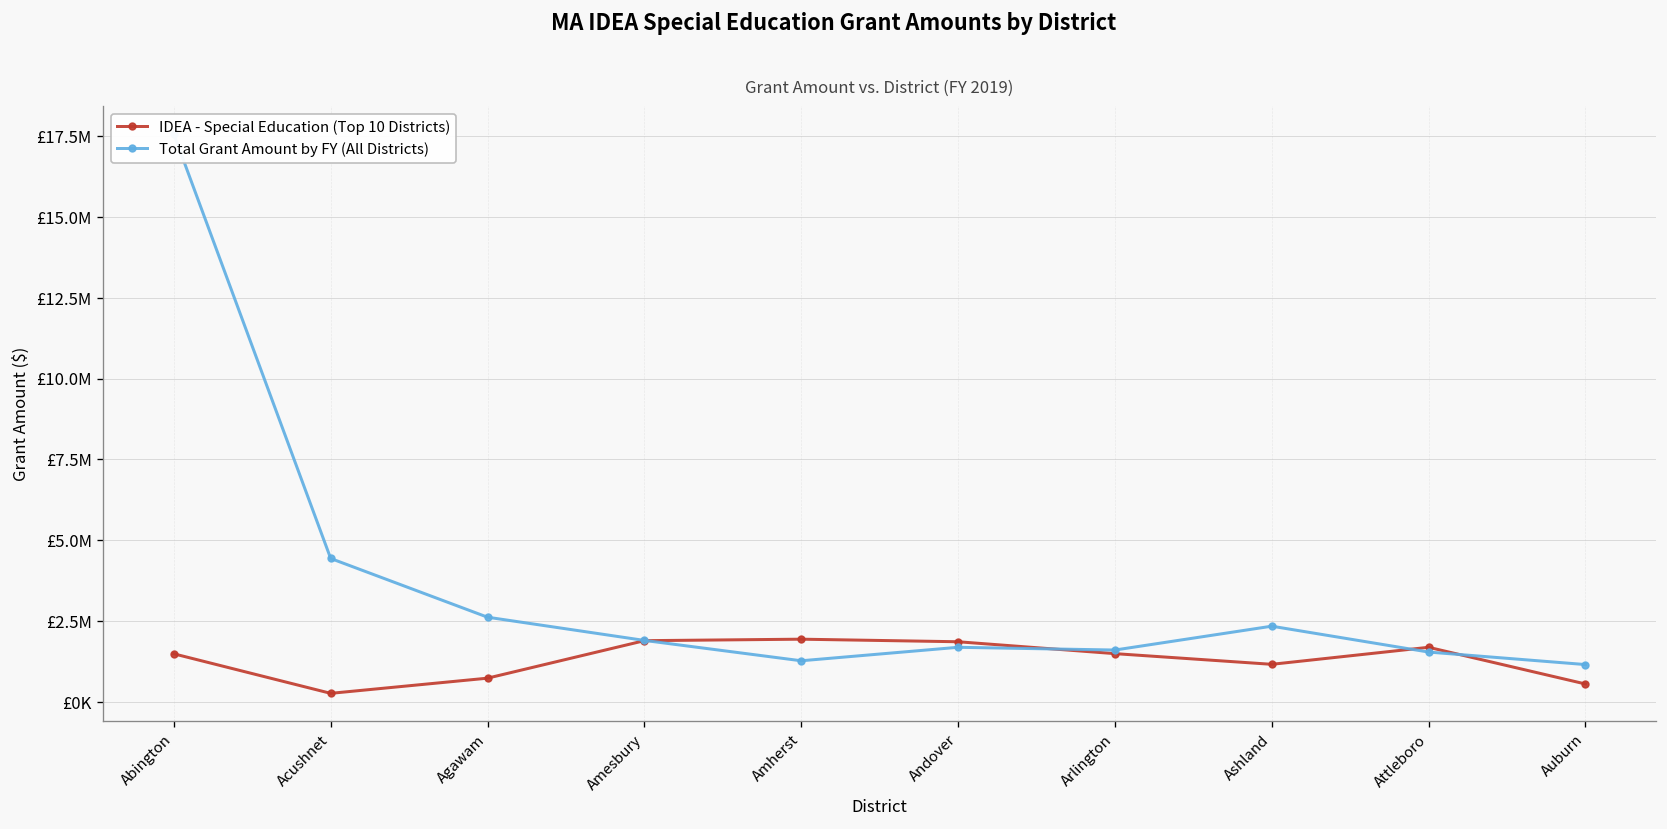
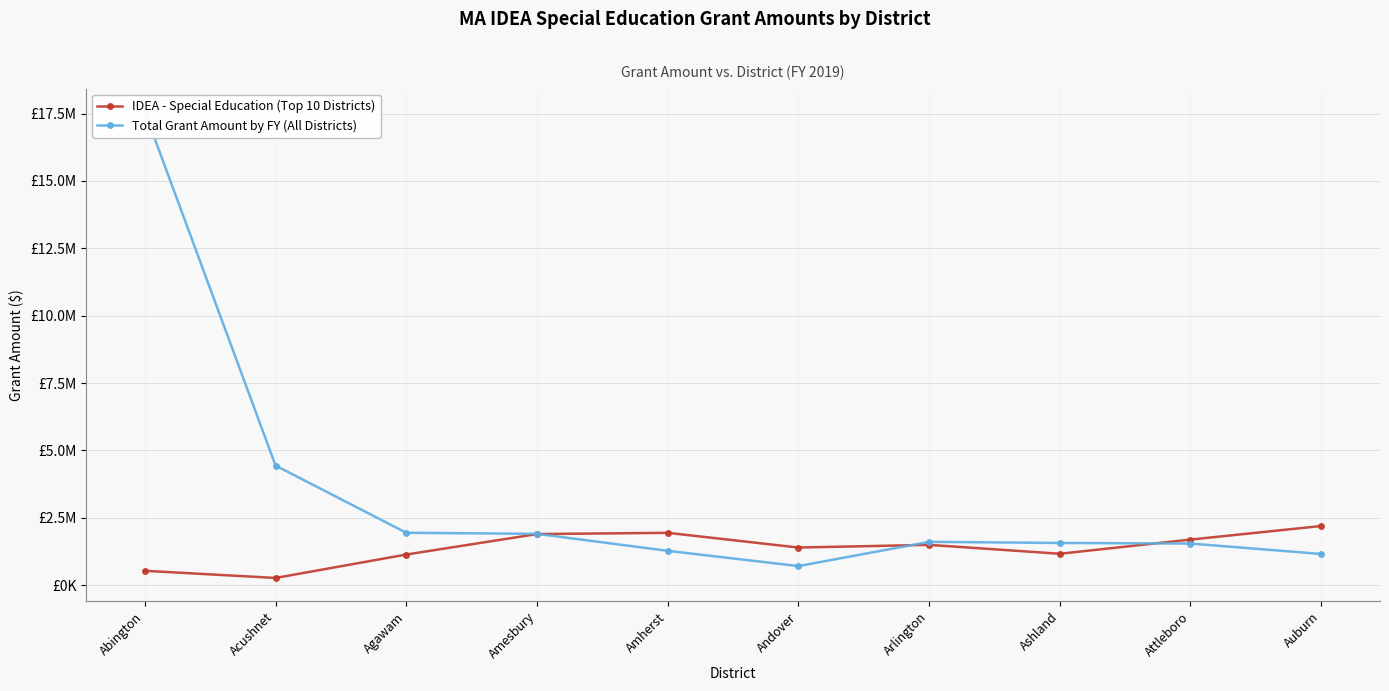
IDEA - Special Education (Top 10 Districts), Abington: £1500000 -> £500000
IDEA - Special Education (Top 10 Districts), Agawam: £700000 -> £1100000
Total Grant Amount by FY (All Districts), Agawam: £2600000 -> £1900000
IDEA - Special Education (Top 10 Districts), Andover: £1900000 -> £1400000
Total Grant Amount by FY (All Districts), Andover: £1700000 -> £700000
Total Grant Amount by FY (All Districts), Ashland: £2300000 -> £1600000
IDEA - Special Education (Top 10 Districts), Auburn: £600000 -> £2200000
